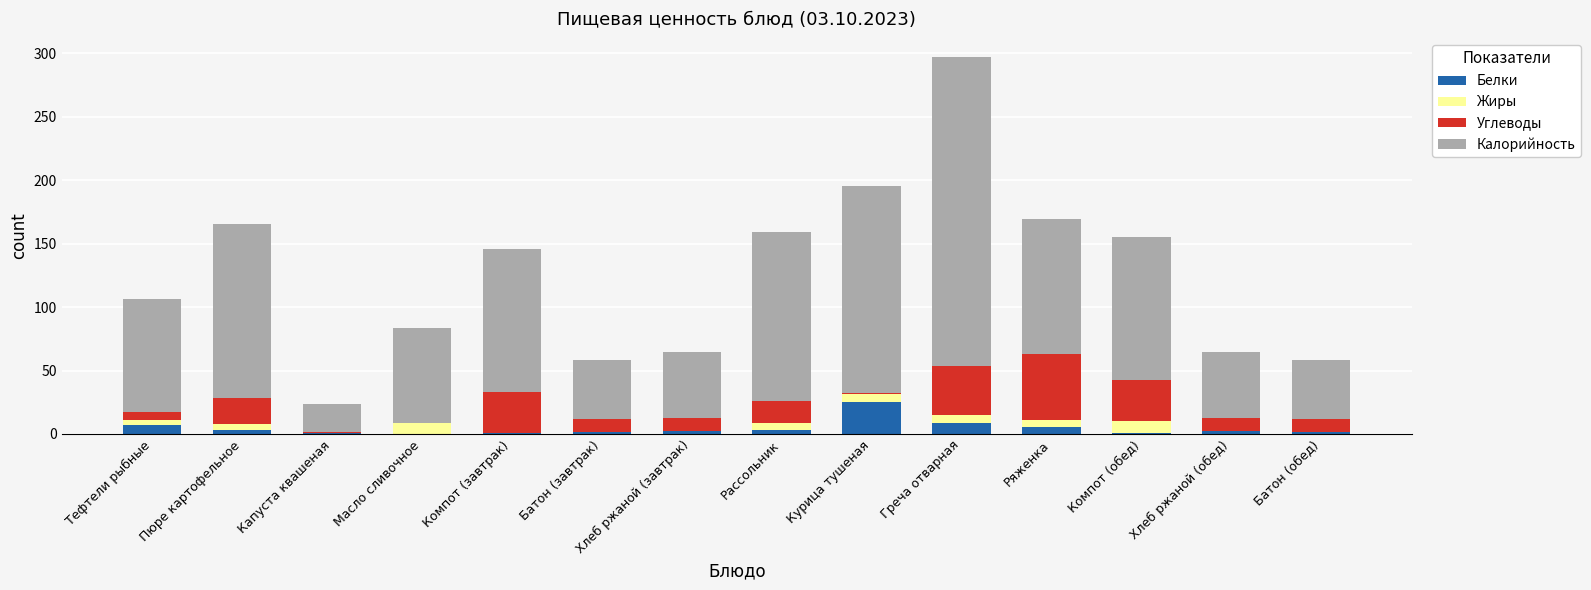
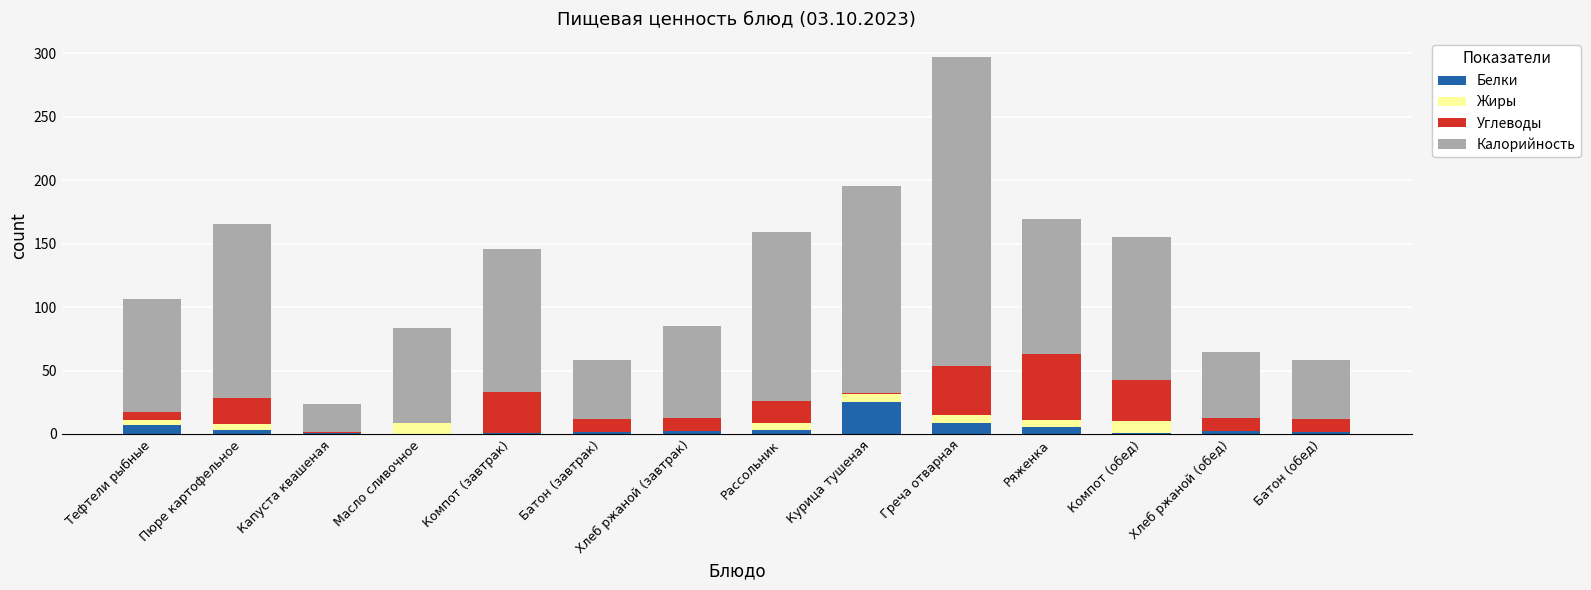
Калорийность, Хлеб ржаной (завтрак): 52 -> 73
